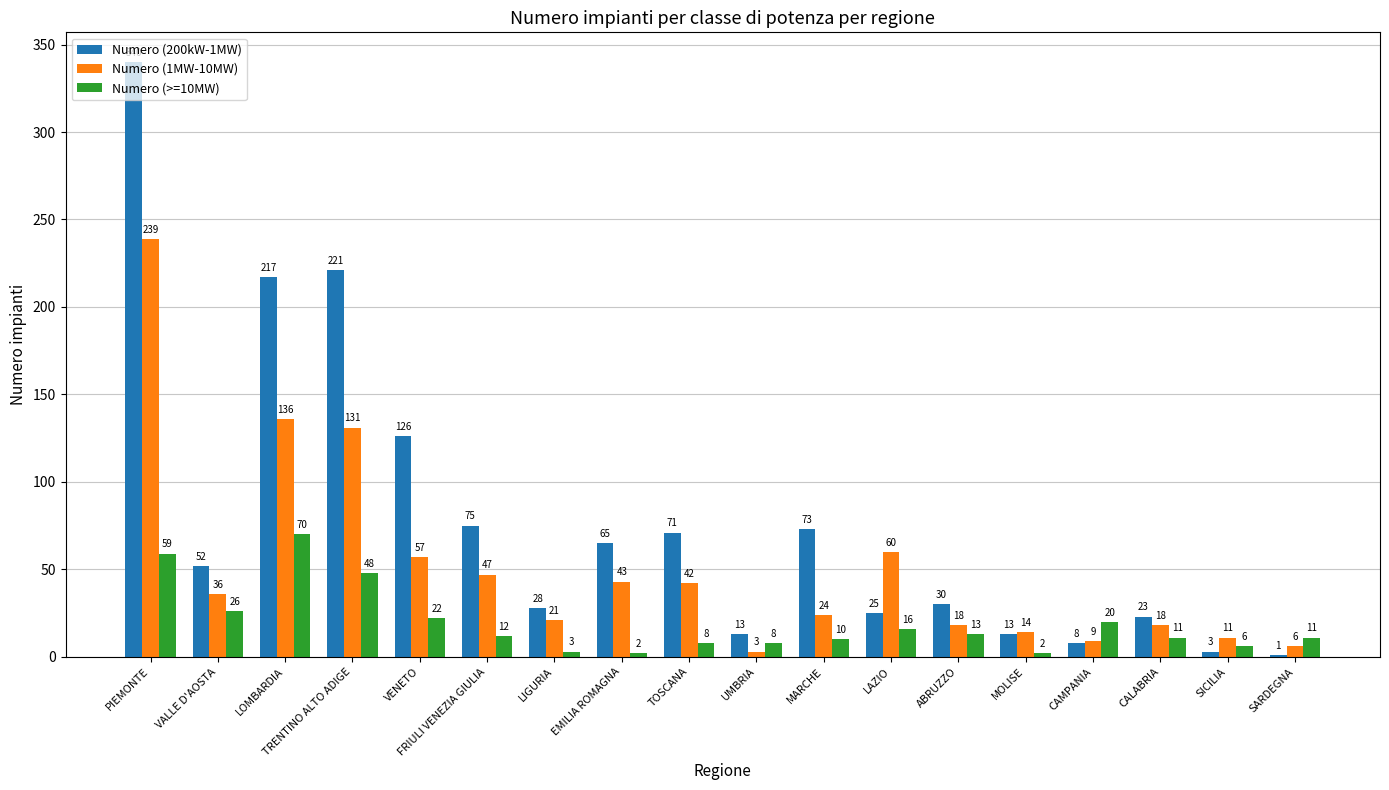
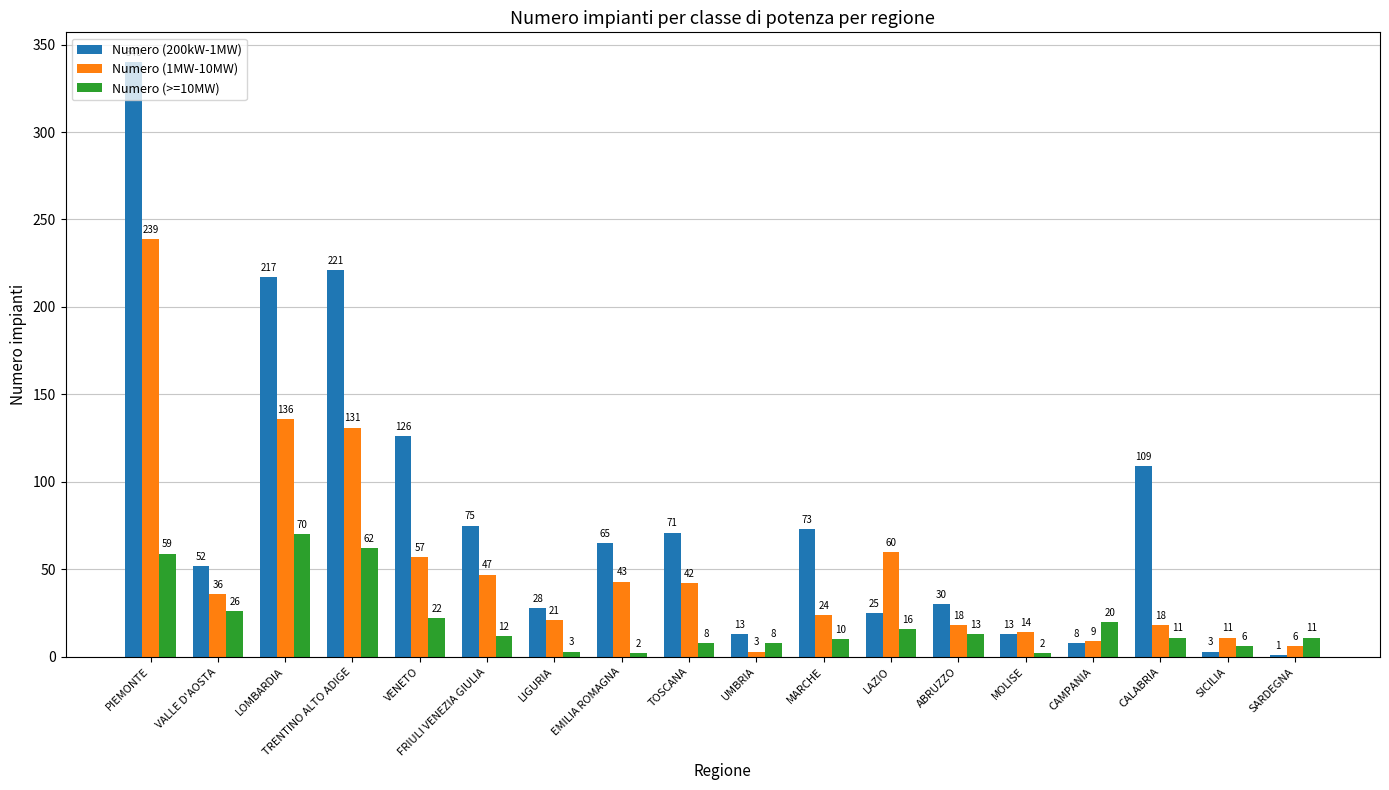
Numero (>=10MW), TRENTINO ALTO ADIGE: 48 -> 62
Numero (200kW-1MW), CALABRIA: 23 -> 109
